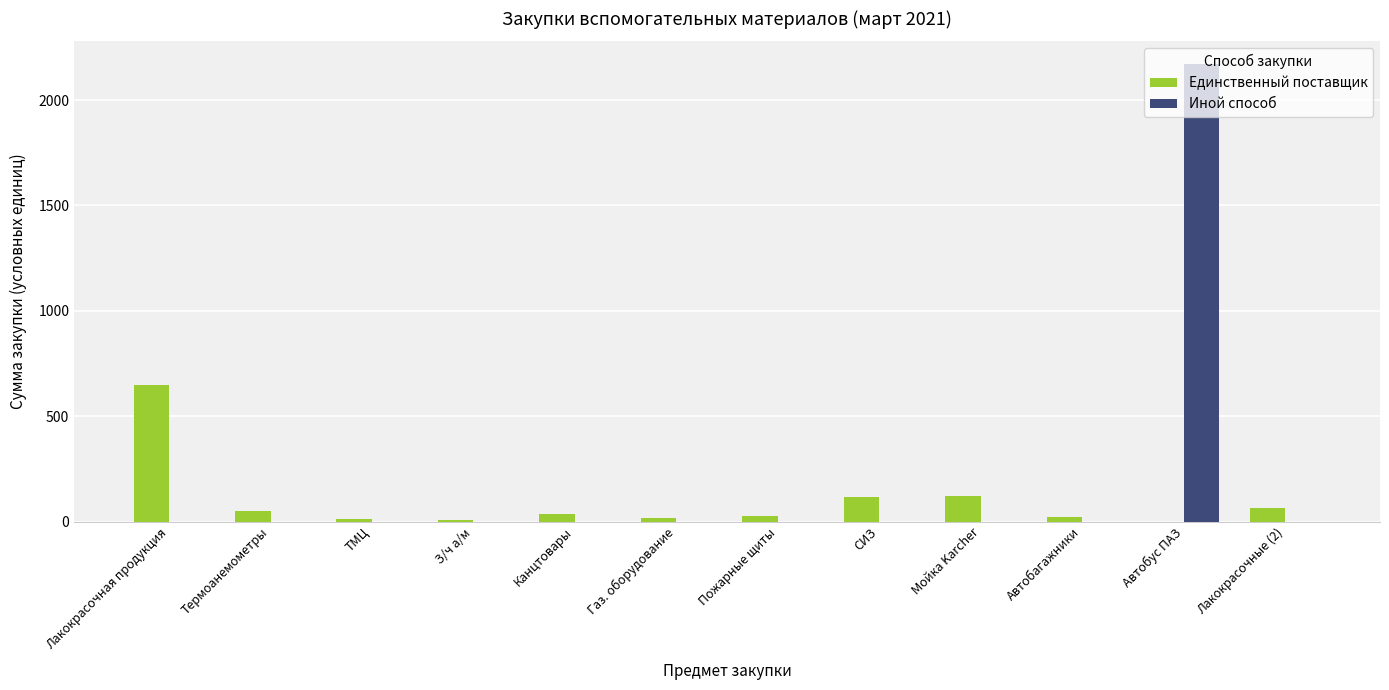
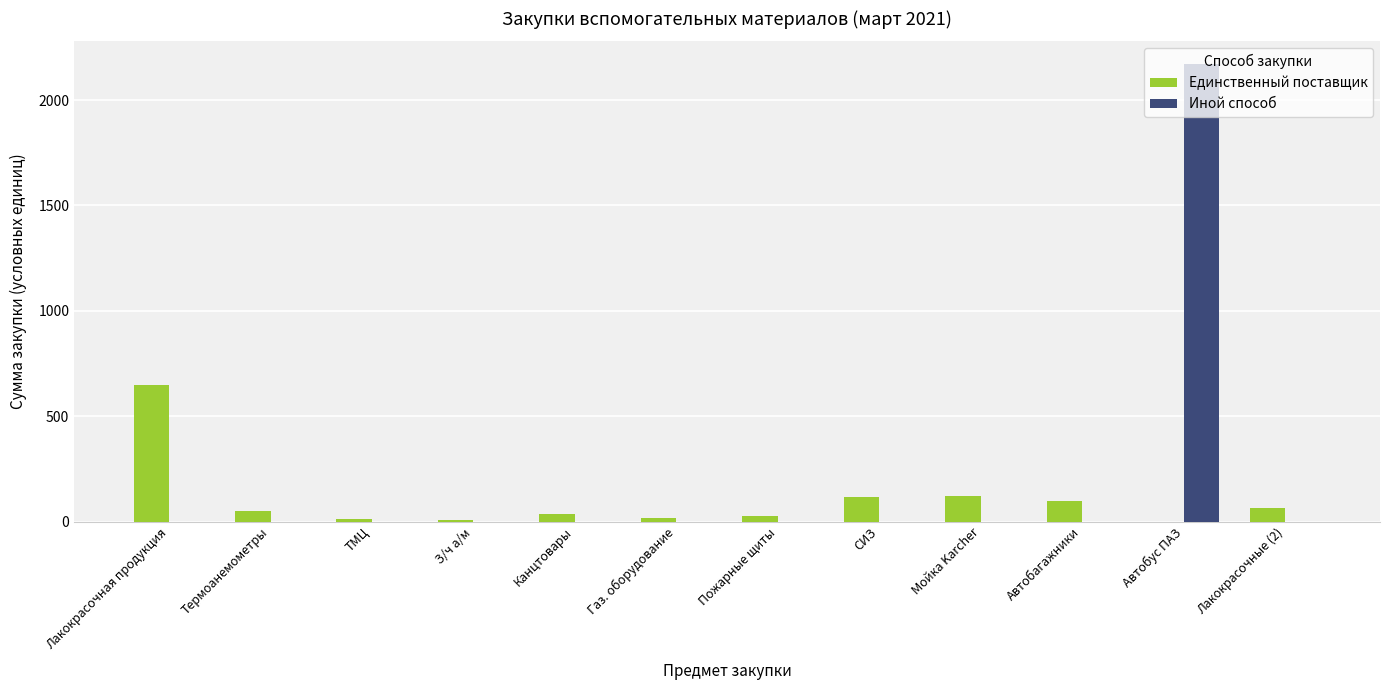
Единственный поставщик, Автобагажники: 20 -> 100
